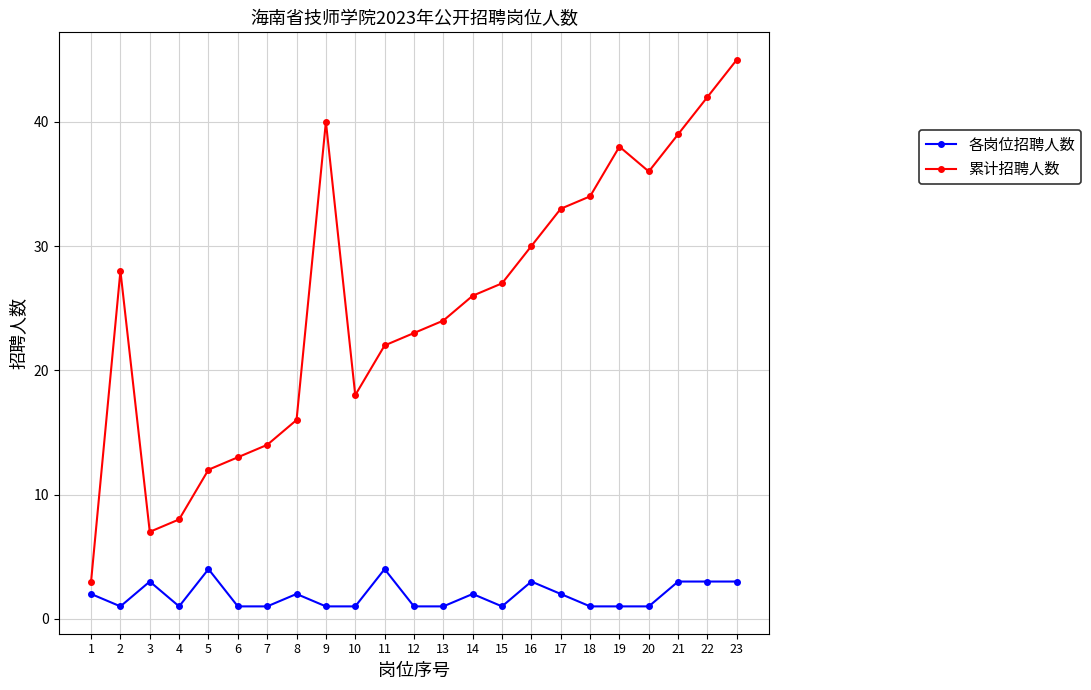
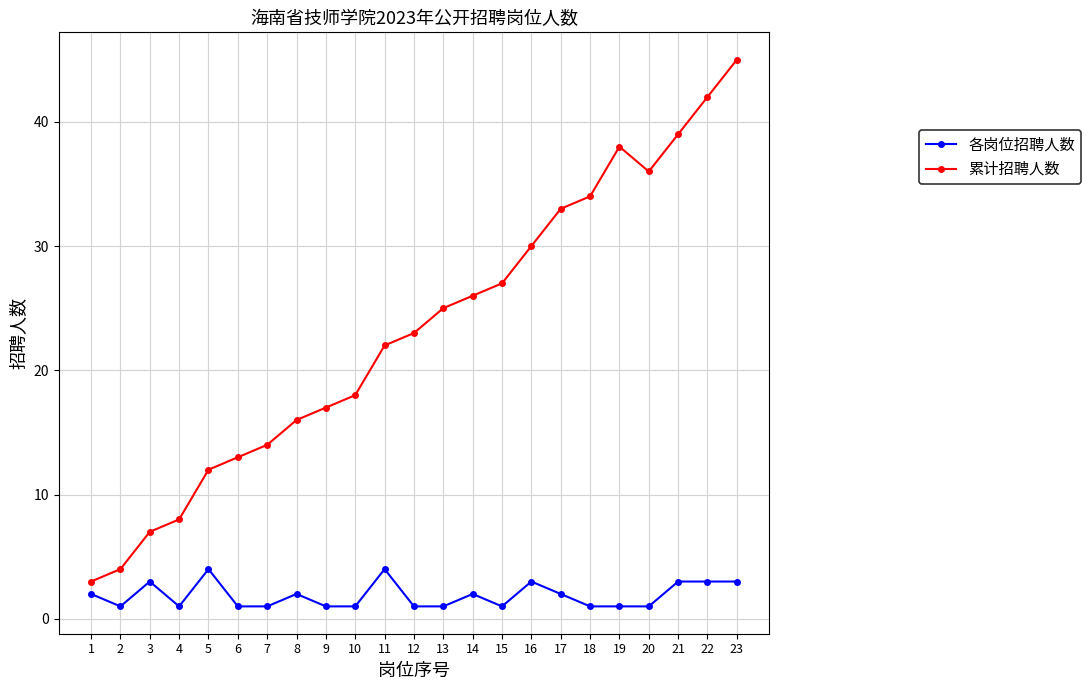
累计招聘人数, 2: 28 -> 4
累计招聘人数, 9: 40 -> 17
累计招聘人数, 13: 24 -> 25
